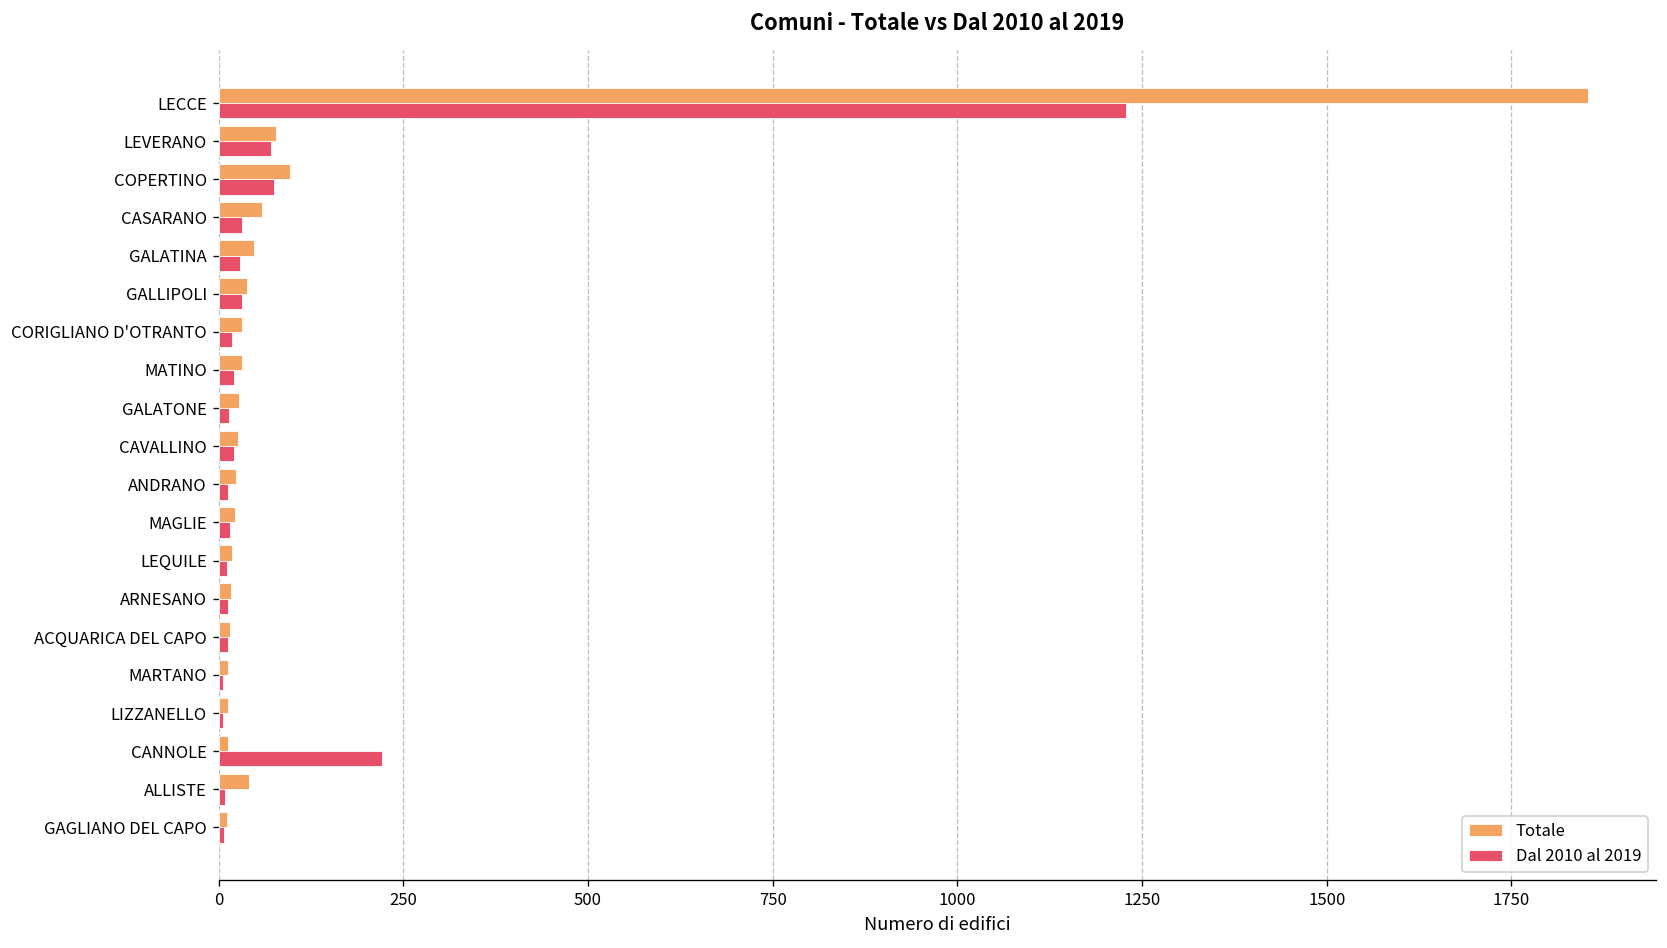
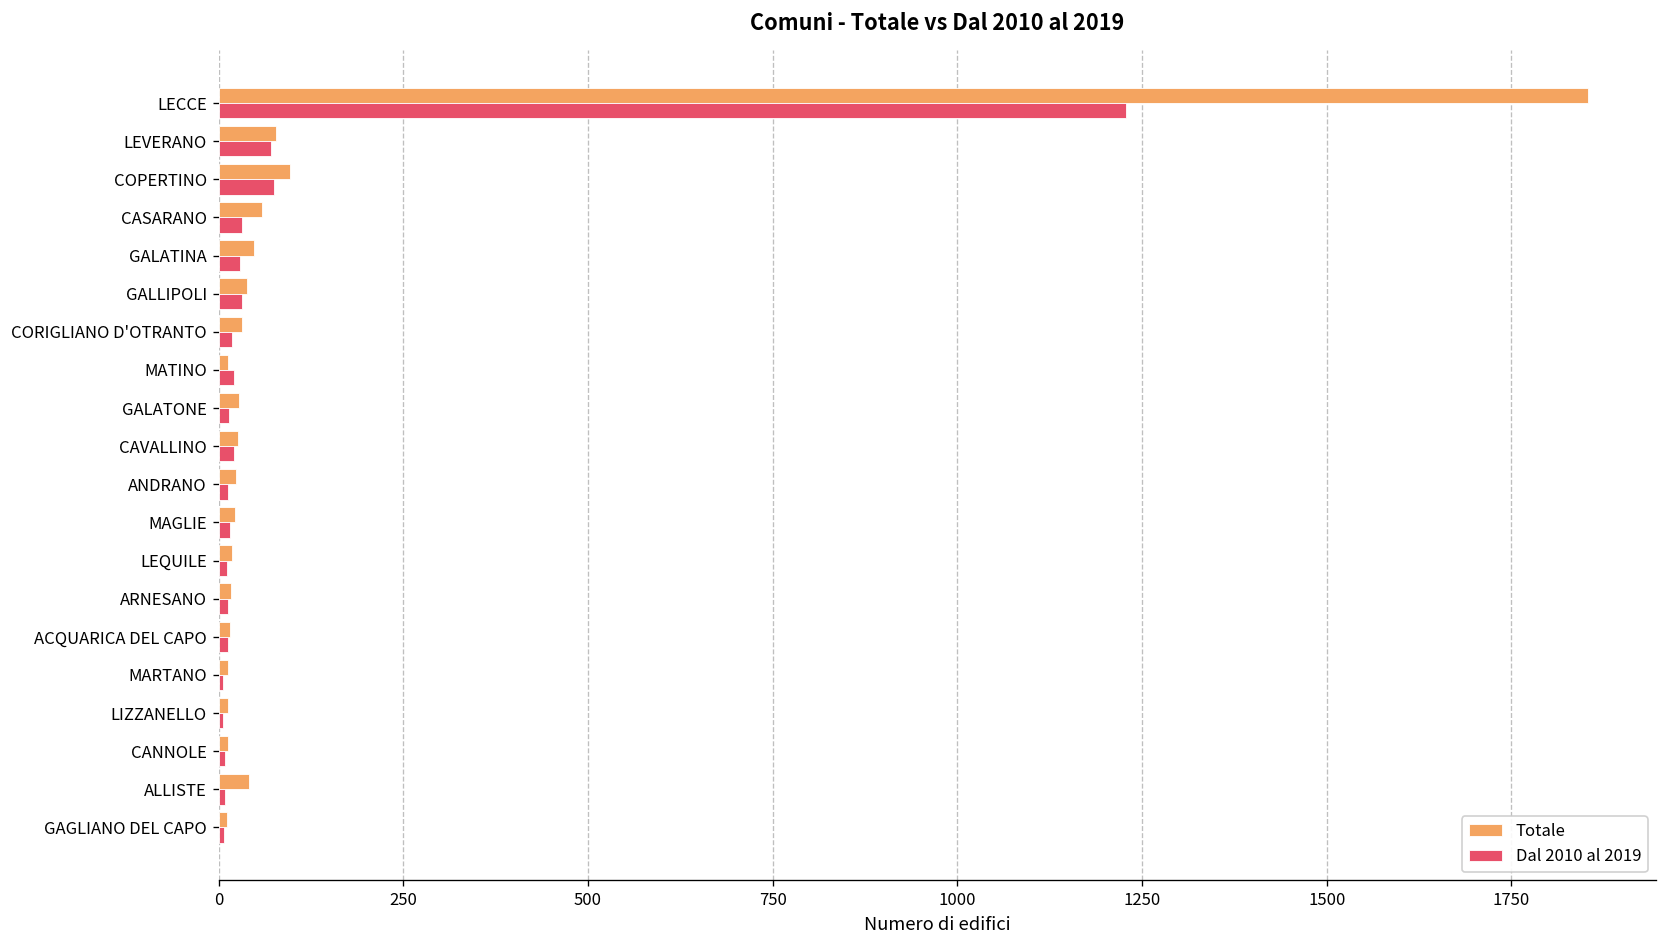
Totale, MATINO: 30 -> 10
Dal 2010 al 2019, CANNOLE: 220 -> 10
